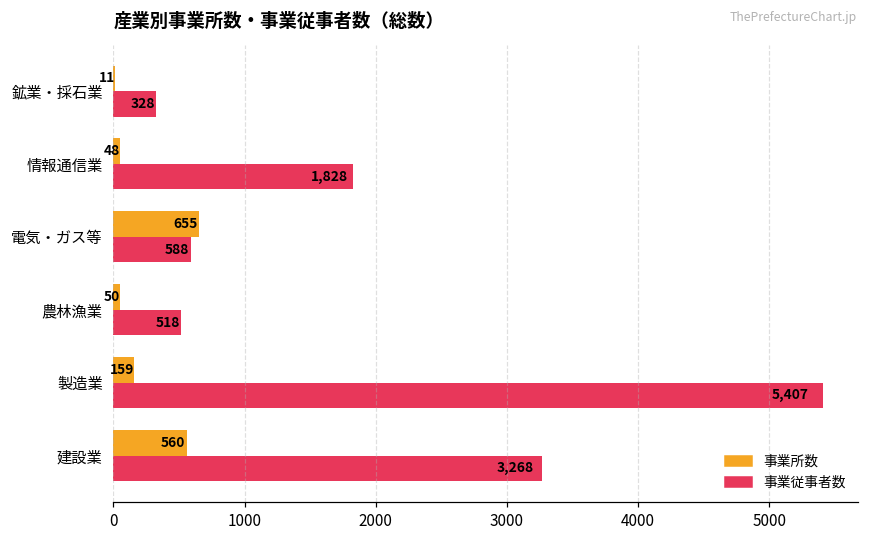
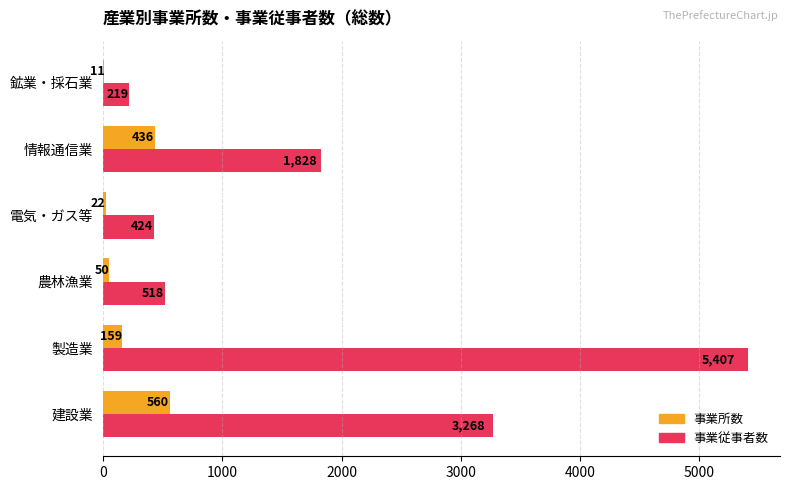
事業従事者数, 鉱業・採石業: 328 -> 219
事業所数, 情報通信業: 48 -> 436
事業所数, 電気・ガス等: 655 -> 22
事業従事者数, 電気・ガス等: 588 -> 424
